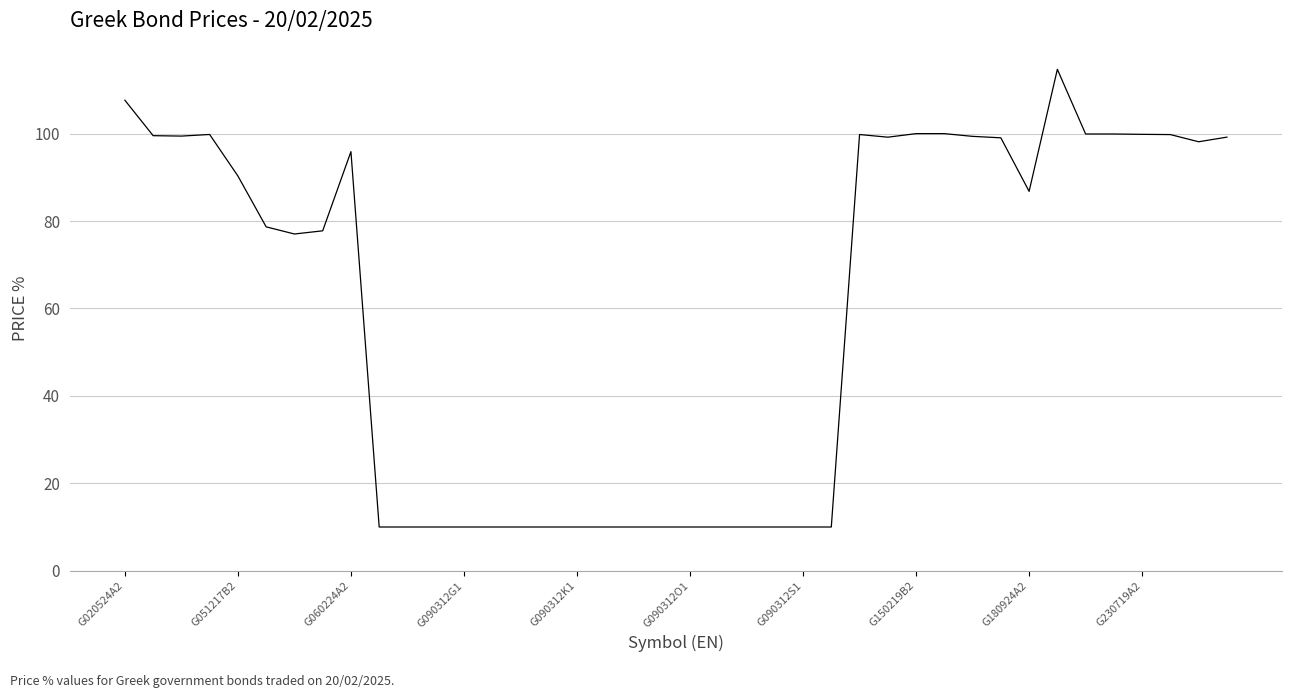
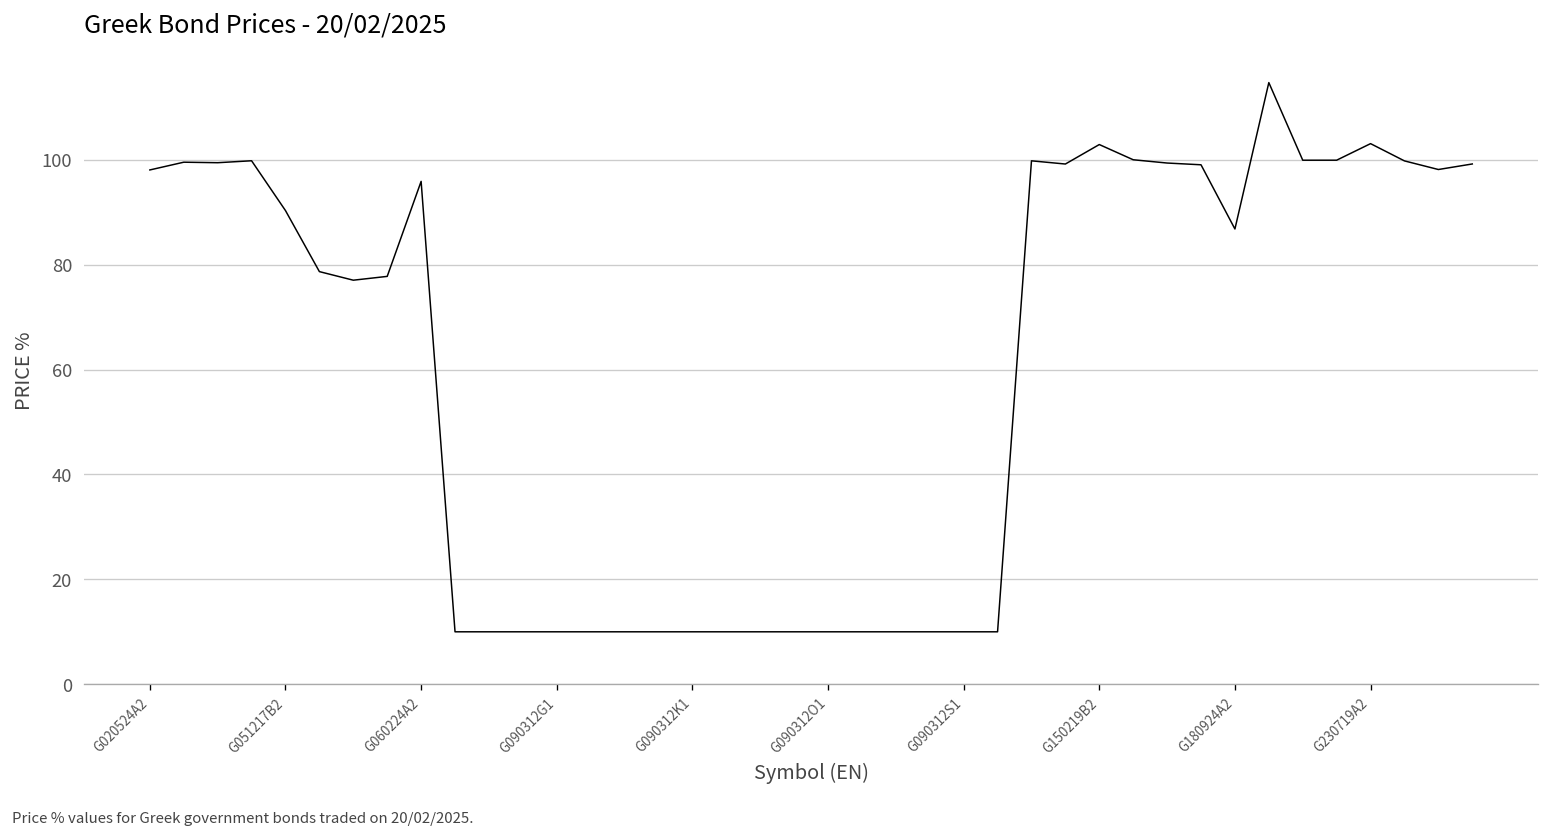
G020524A2: 108 -> 98
G150219B2: 100 -> 103
G230719A2: 100 -> 103
